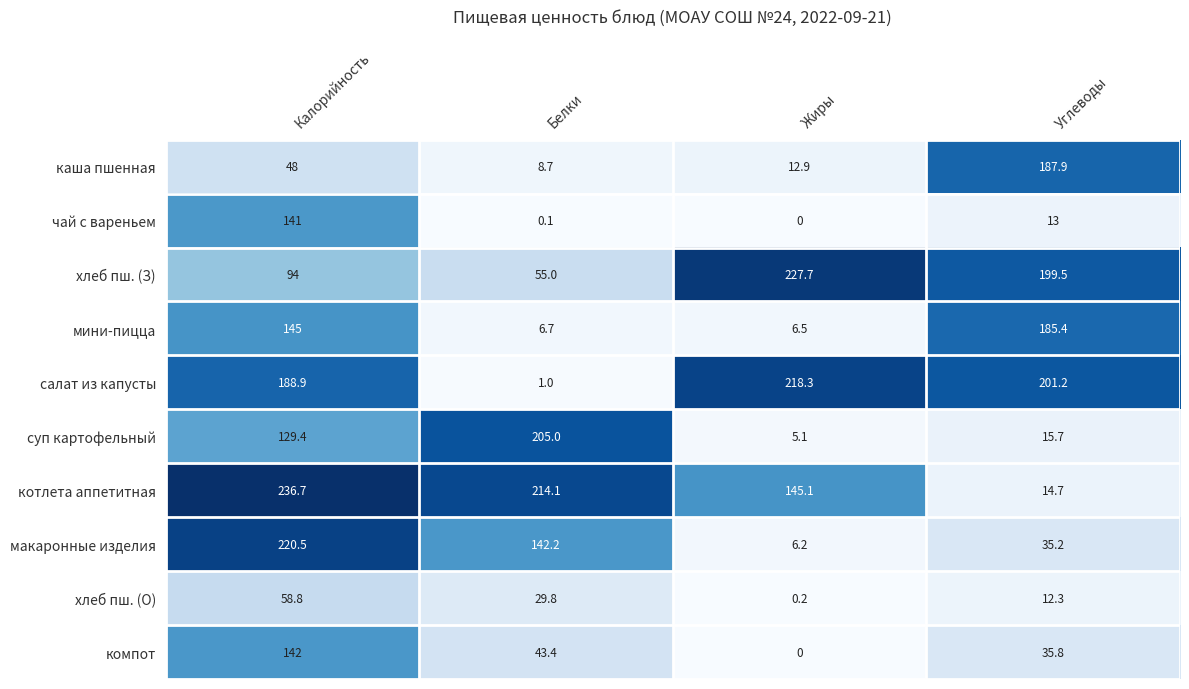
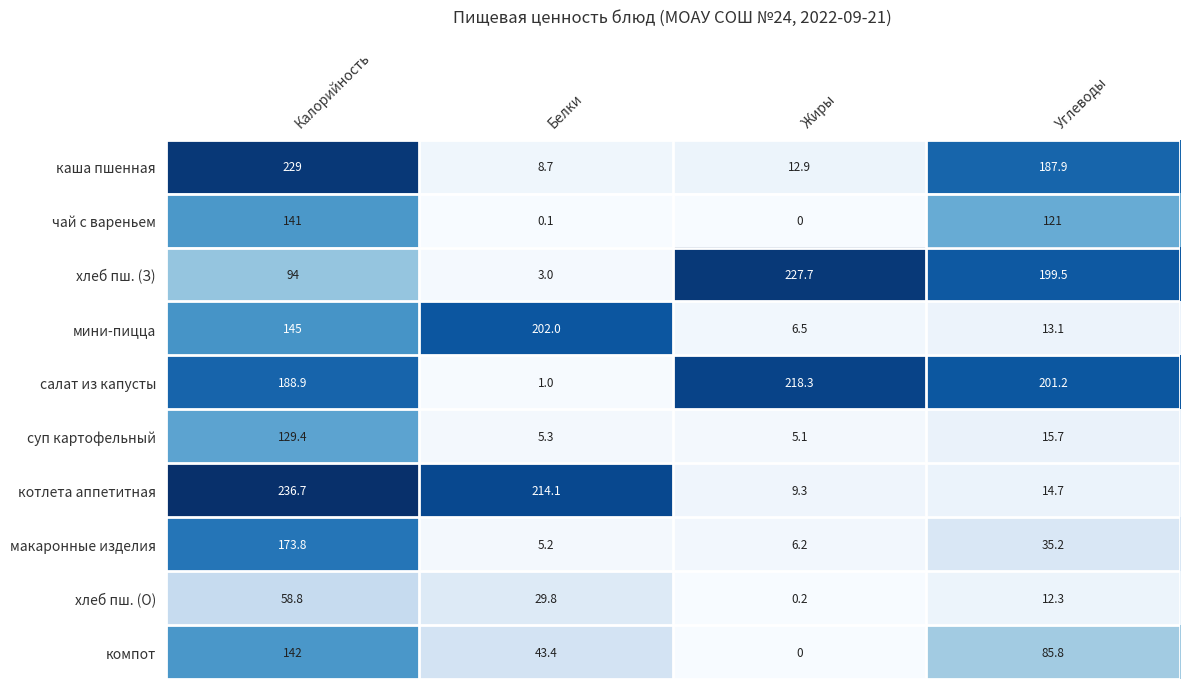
каша пшенная, Калорийность: 48 -> 229
чай с вареньем, Углеводы: 13 -> 121
хлеб пш. (З), Белки: 55.0 -> 3.0
мини-пицца, Белки: 6.7 -> 202.0
мини-пицца, Углеводы: 185.4 -> 13.1
суп картофельный, Белки: 205.0 -> 5.3
котлета аппетитная, Жиры: 145.1 -> 9.3
макаронные изделия, Калорийность: 220.5 -> 173.8
макаронные изделия, Белки: 142.2 -> 5.2
компот, Углеводы: 35.8 -> 85.8
